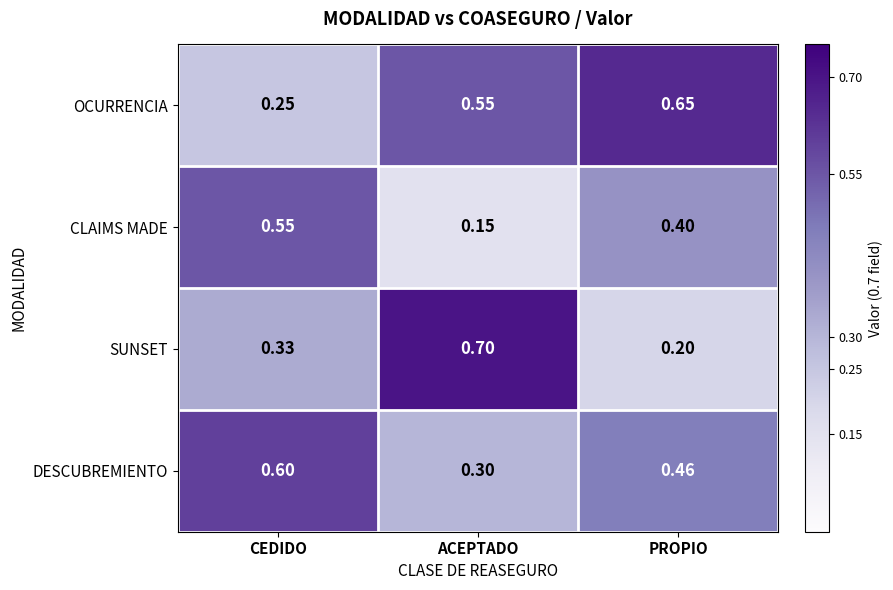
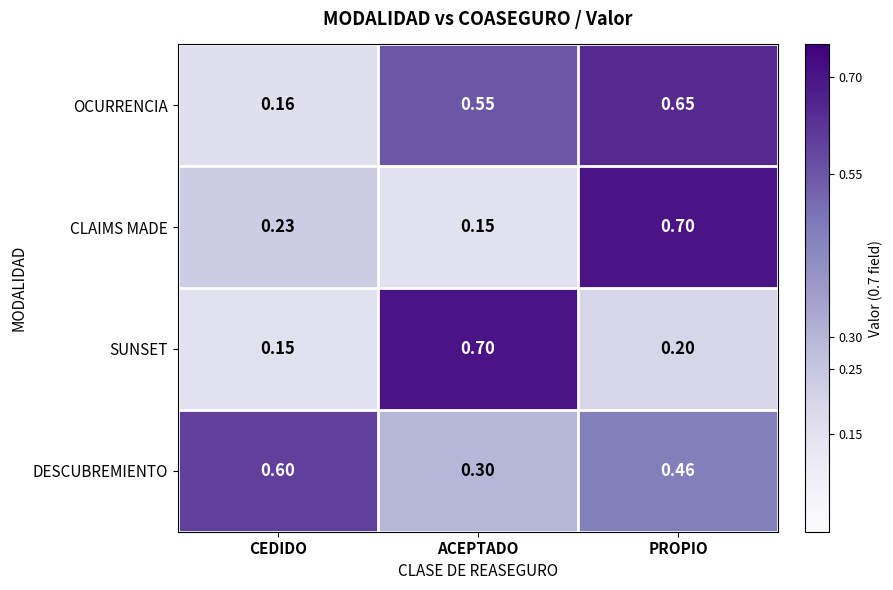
OCURRENCIA, CEDIDO: 0.25 -> 0.16
CLAIMS MADE, CEDIDO: 0.55 -> 0.23
CLAIMS MADE, PROPIO: 0.40 -> 0.70
SUNSET, CEDIDO: 0.33 -> 0.15
